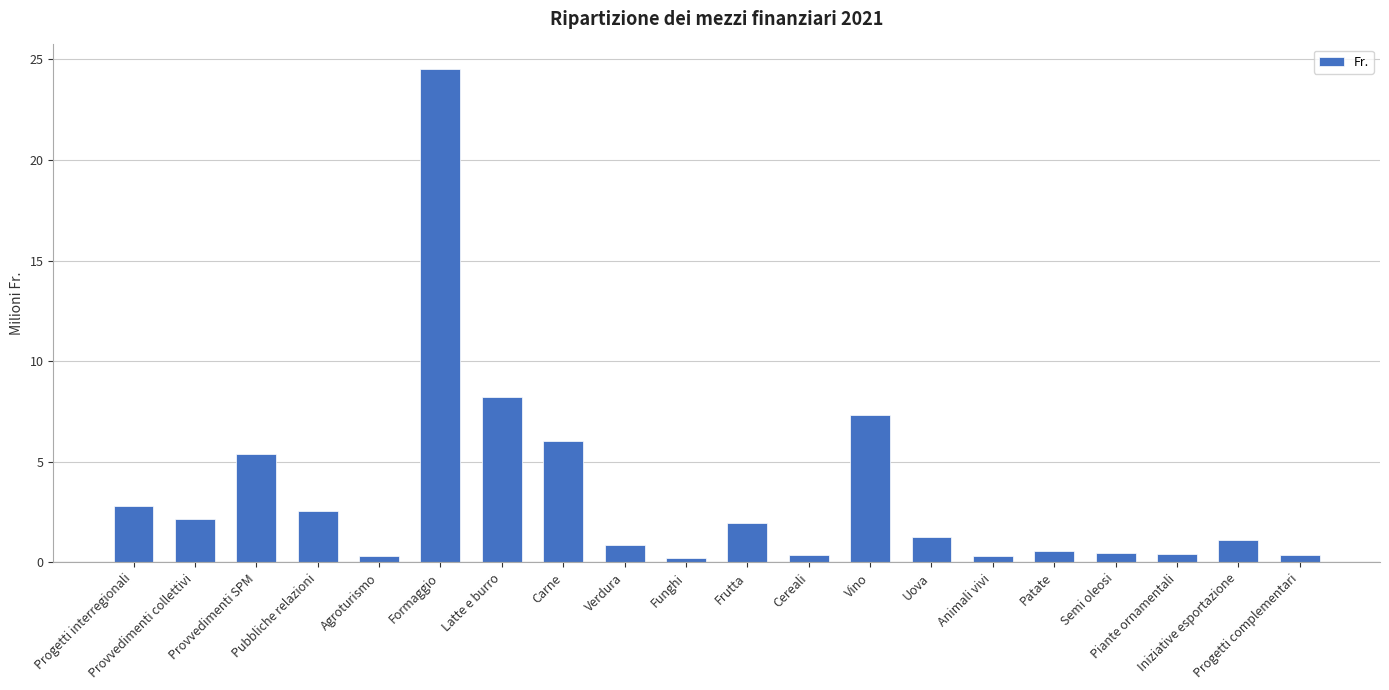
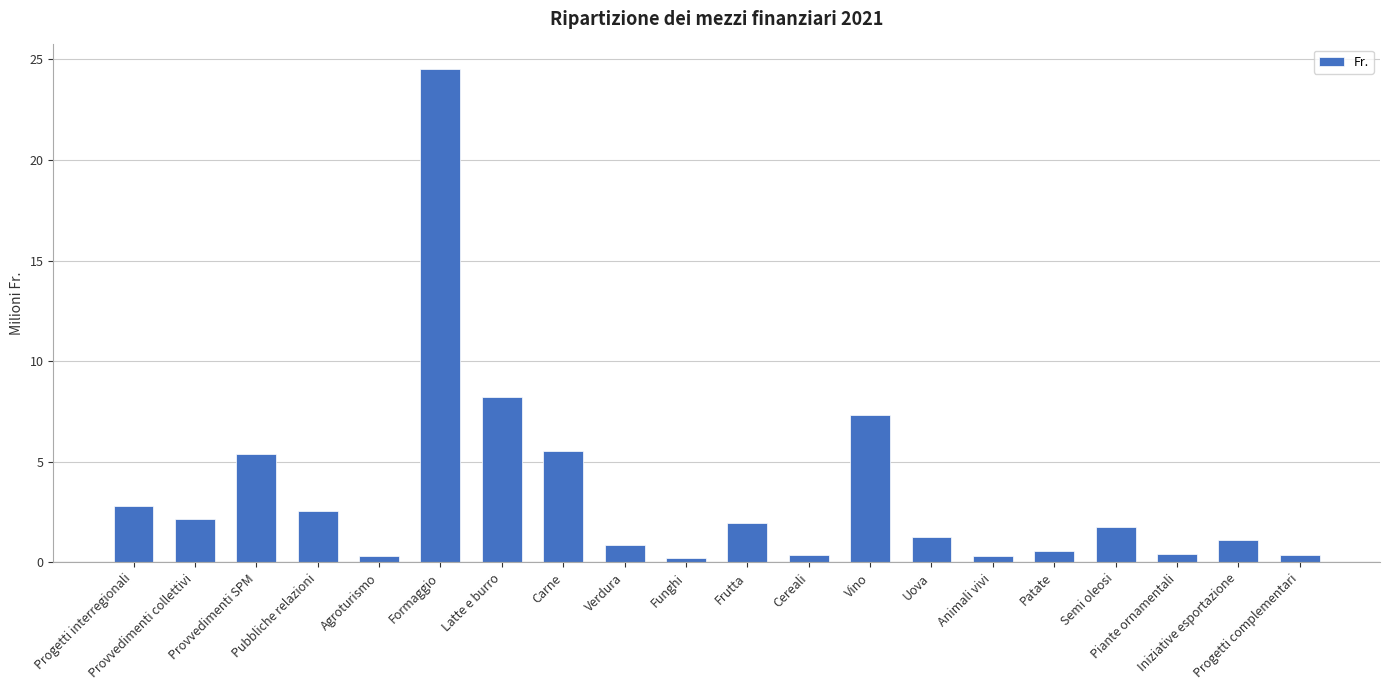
Carne: 6.0 -> 5.5
Semi oleosi: 0.5 -> 1.7
